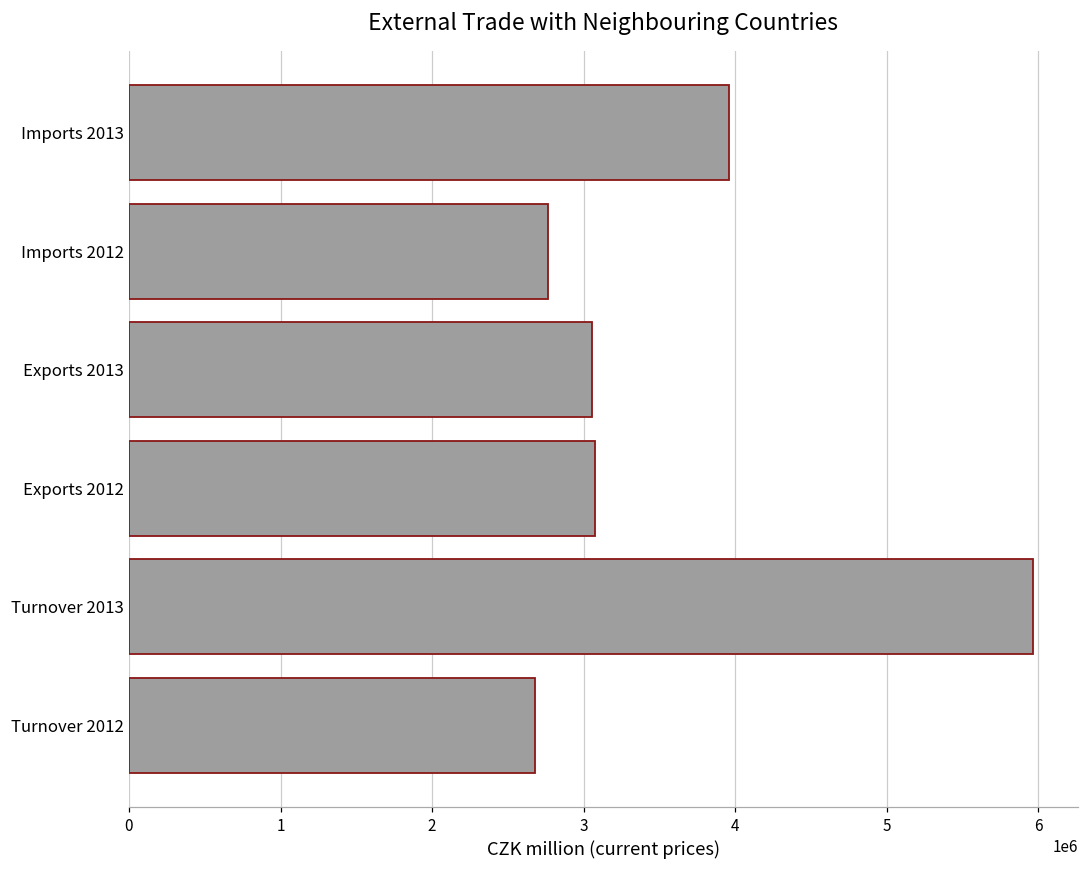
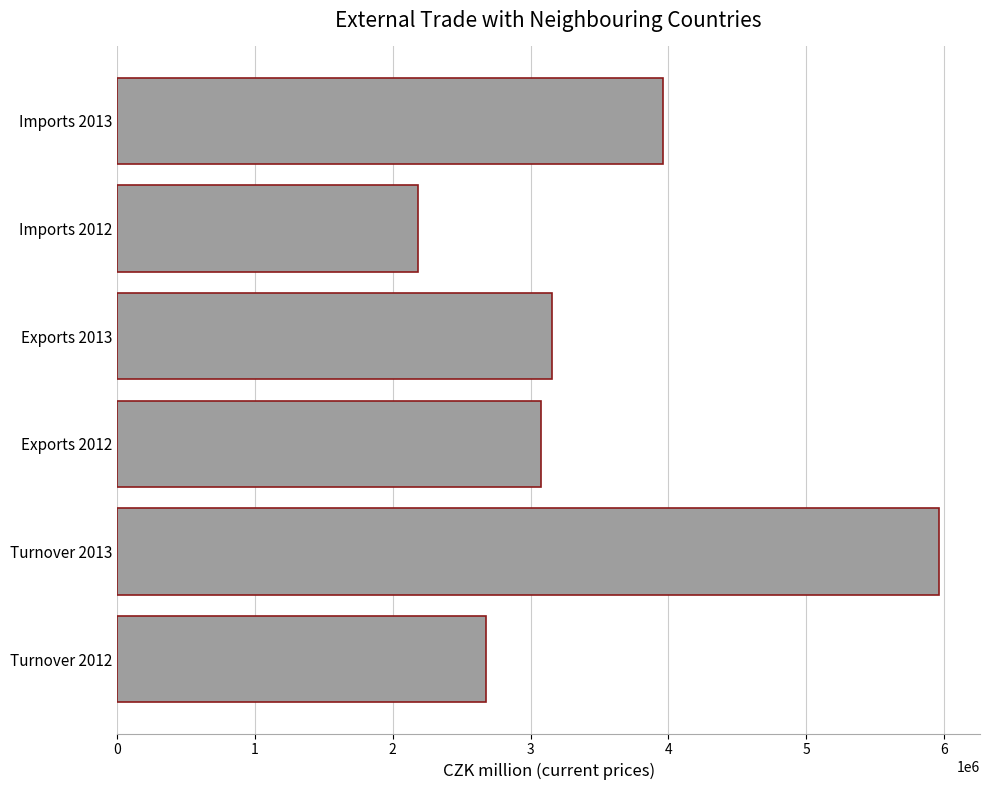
Imports 2012: 2770000 -> 2180000
Exports 2013: 3060000 -> 3160000
